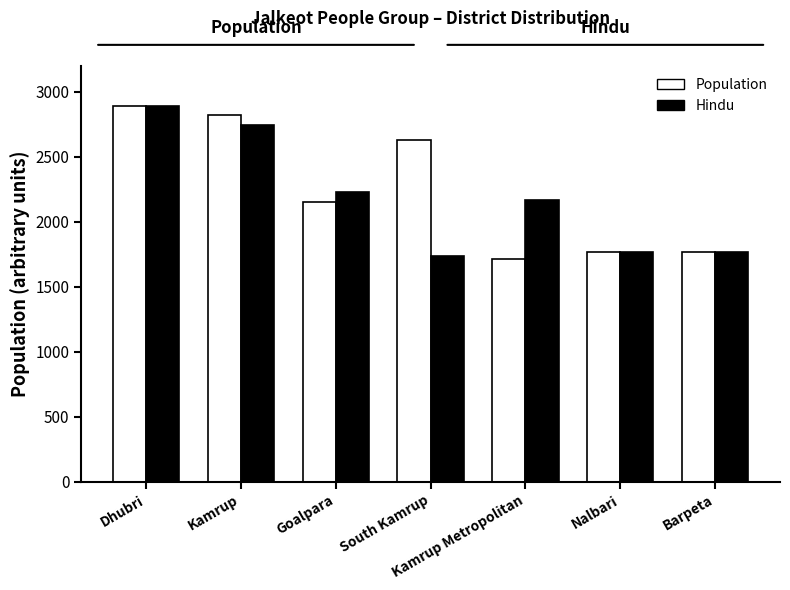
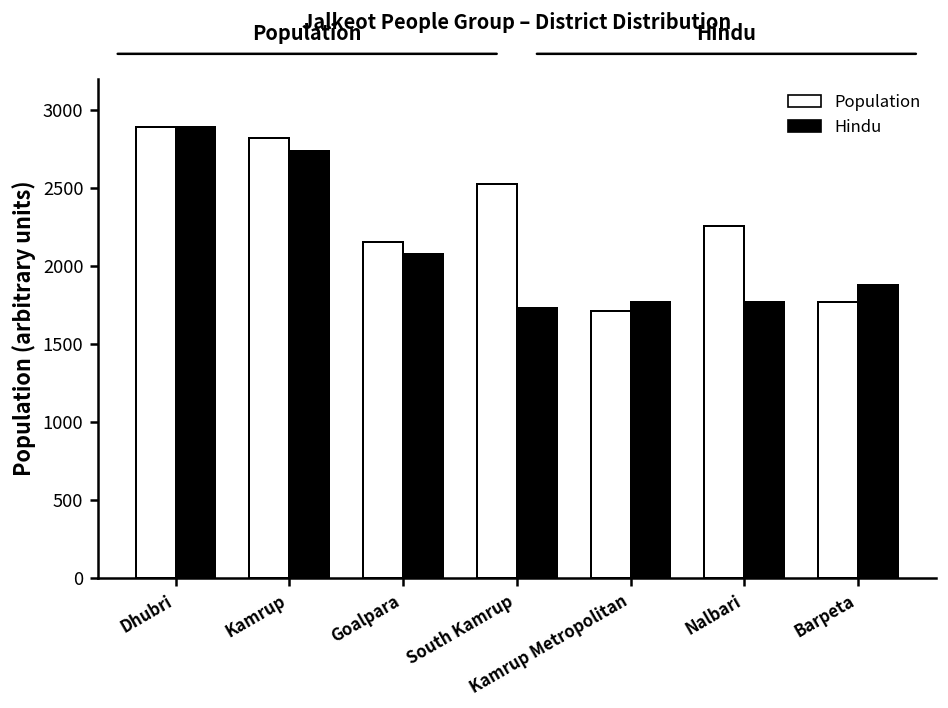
Hindu, Goalpara: 2230 -> 2080
Population, South Kamrup: 2630 -> 2530
Hindu, Kamrup Metropolitan: 2170 -> 1770
Population, Nalbari: 1770 -> 2250
Hindu, Barpeta: 1770 -> 1880
